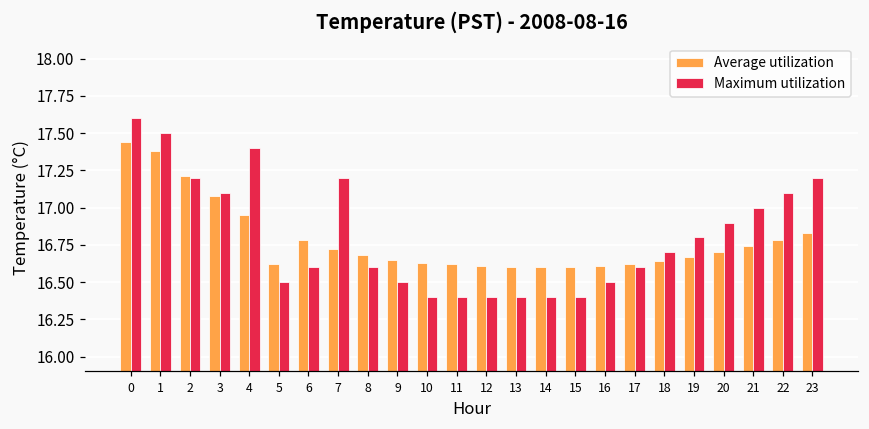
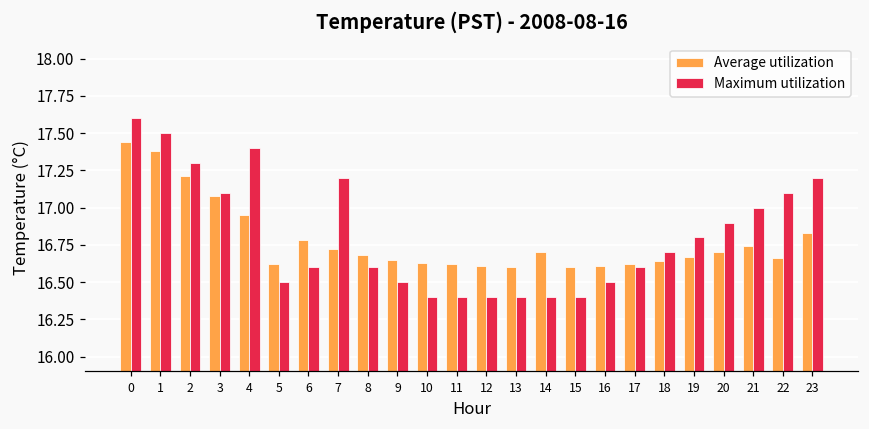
Maximum utilization, 2: 17.2 -> 17.3
Average utilization, 14: 16.6 -> 16.7
Average utilization, 22: 16.78 -> 16.66
